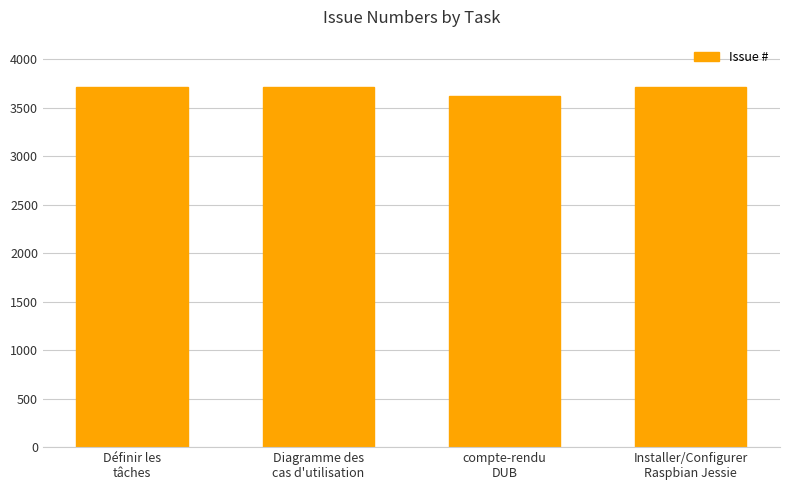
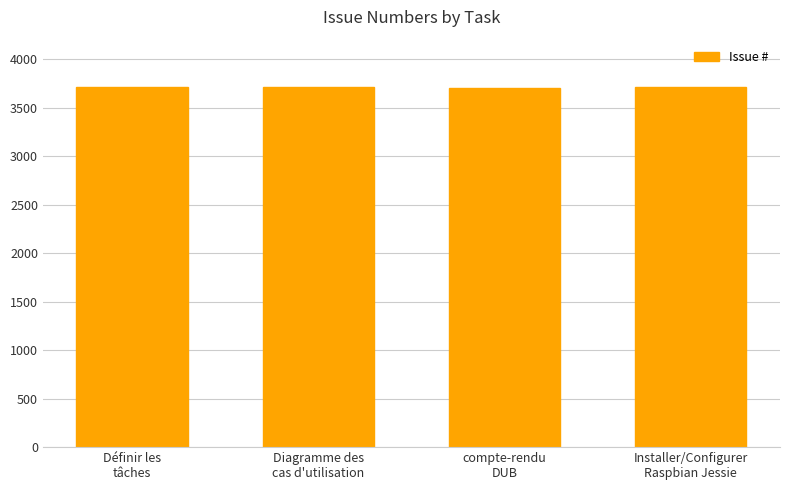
compte-rendu DUB: 3600 -> 3700
